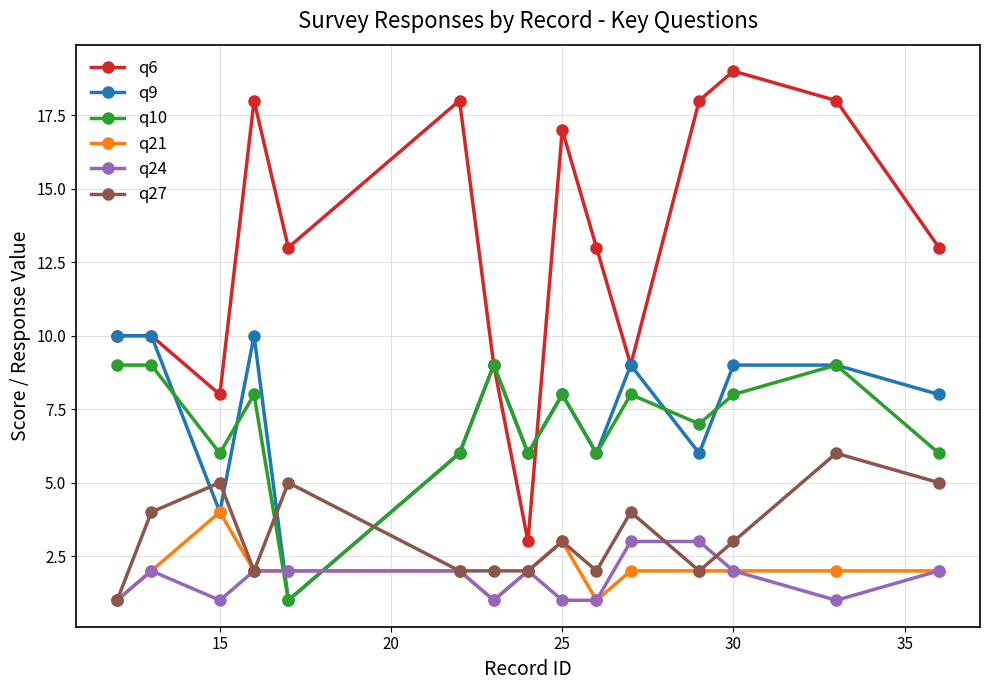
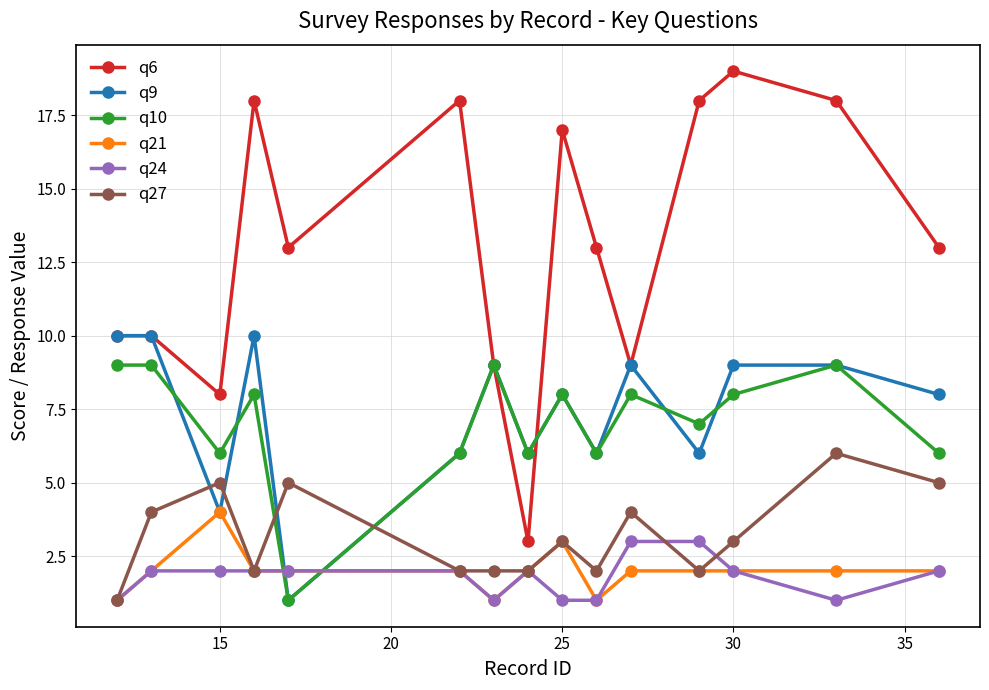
q24, 15: 1 -> 2
